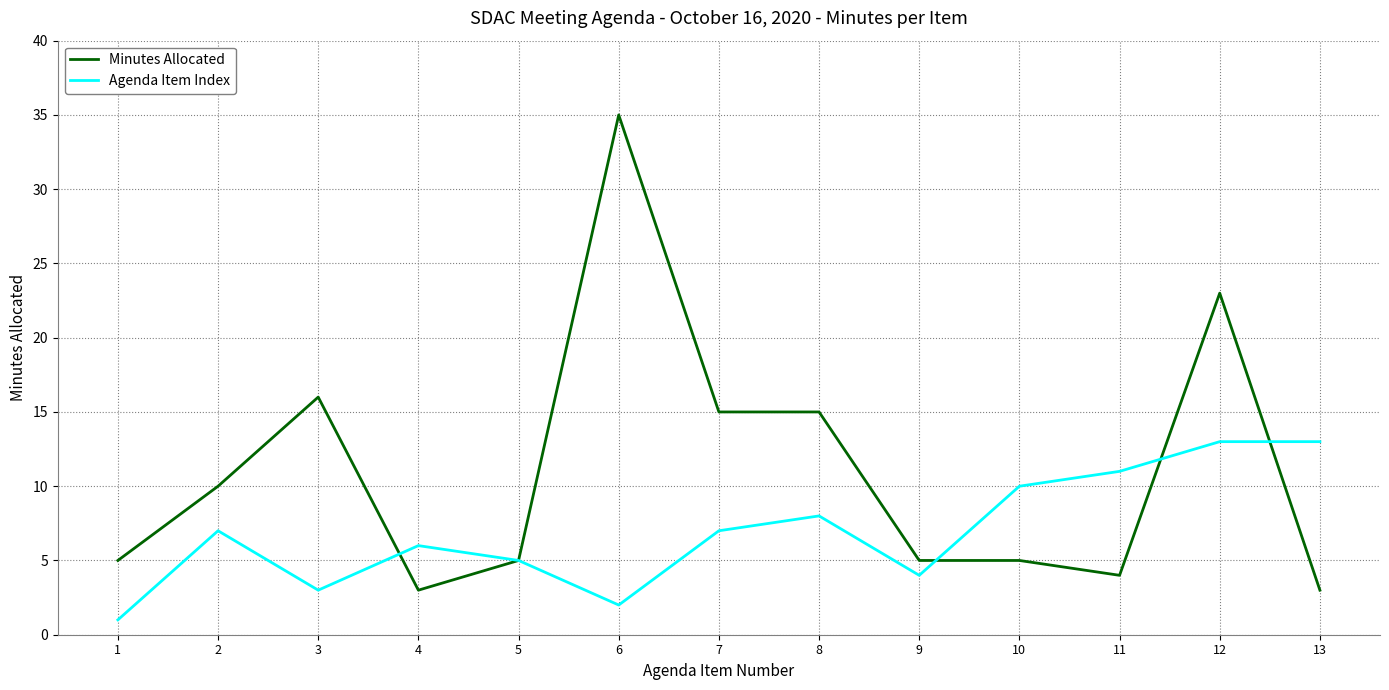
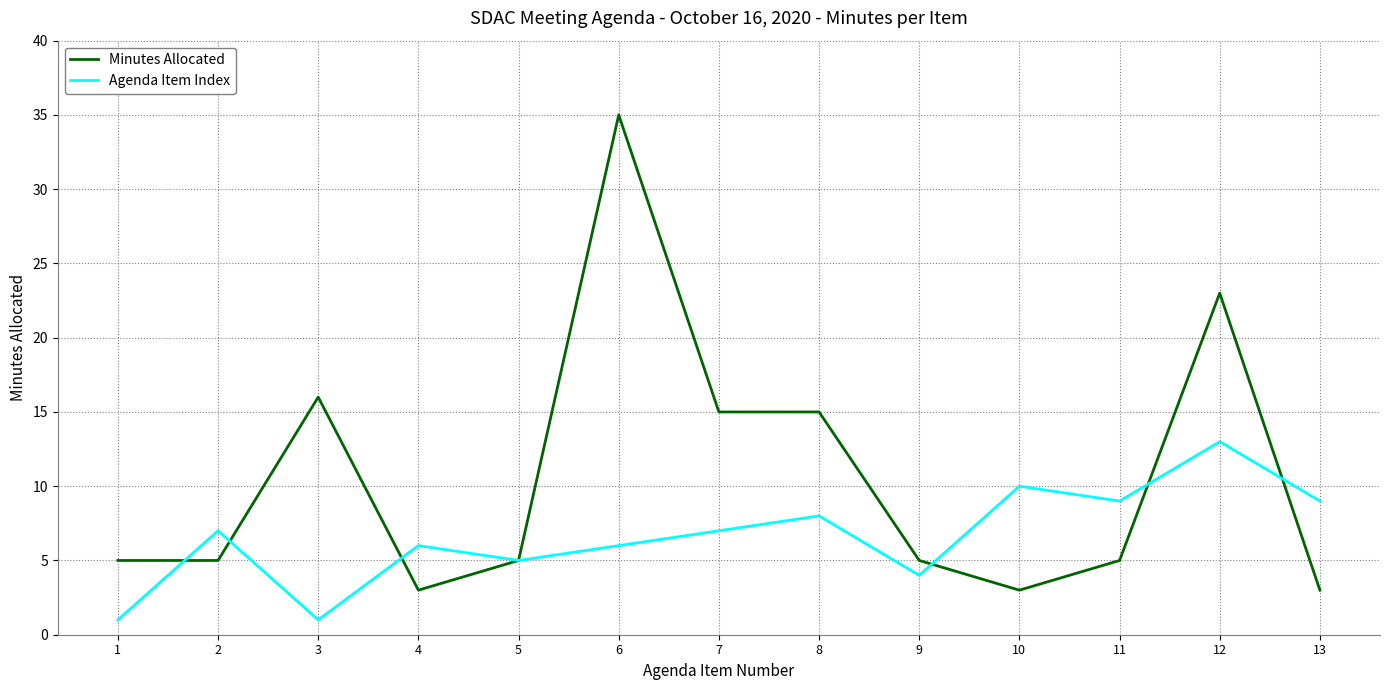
Minutes Allocated, 2: 10 -> 5
Agenda Item Index, 3: 3 -> 1
Agenda Item Index, 6: 2 -> 6
Minutes Allocated, 10: 5 -> 3
Minutes Allocated, 11: 4 -> 5
Agenda Item Index, 11: 11 -> 9
Agenda Item Index, 13: 13 -> 9
